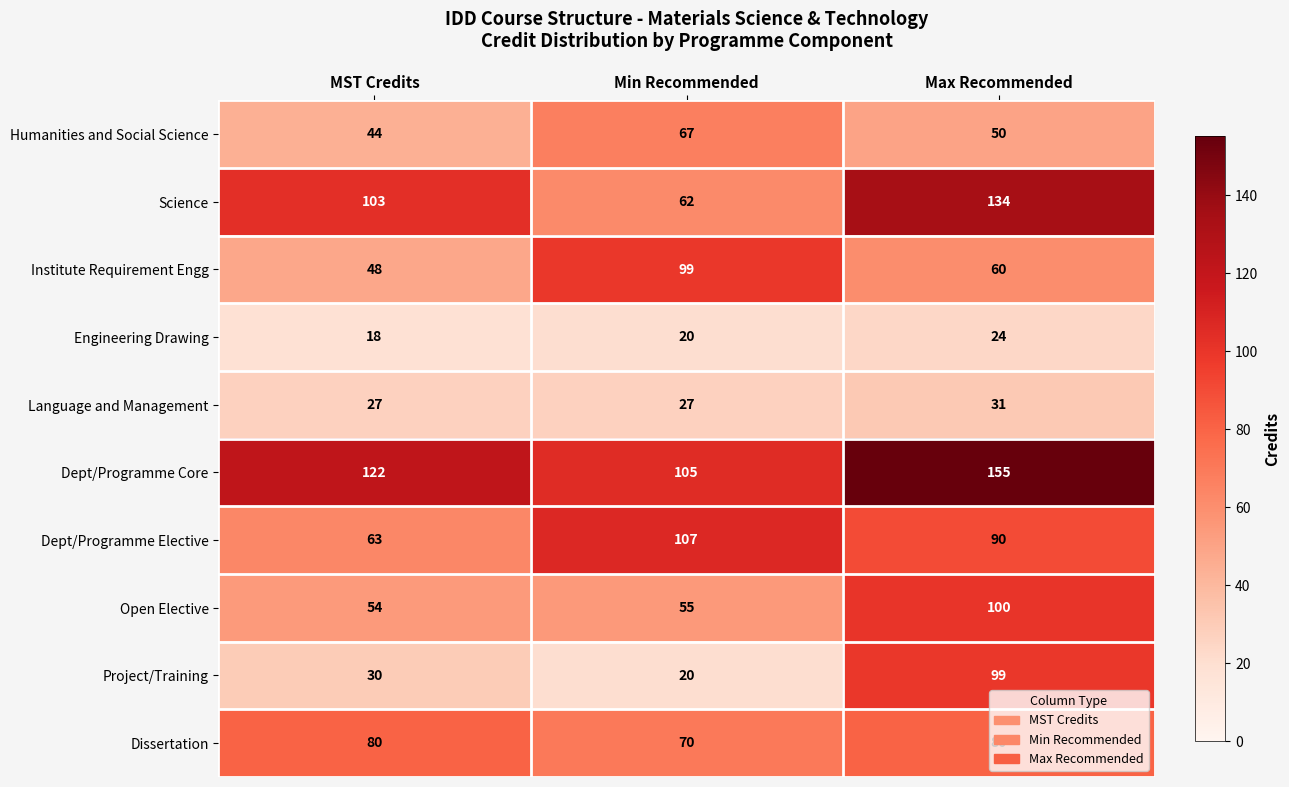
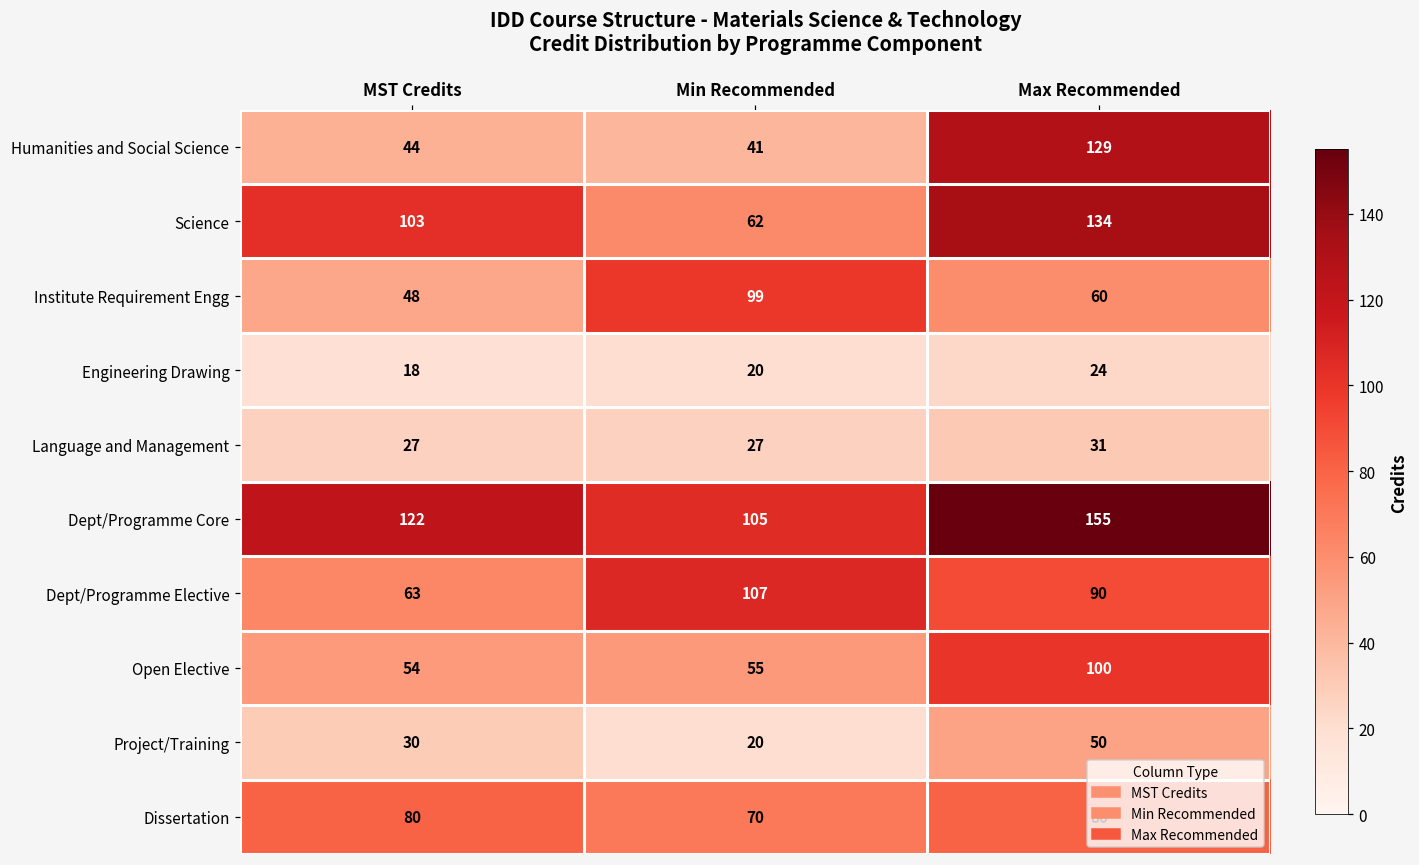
Humanities and Social Science, Min Recommended: 67 -> 41
Humanities and Social Science, Max Recommended: 50 -> 129
Project/Training, Max Recommended: 99 -> 50
